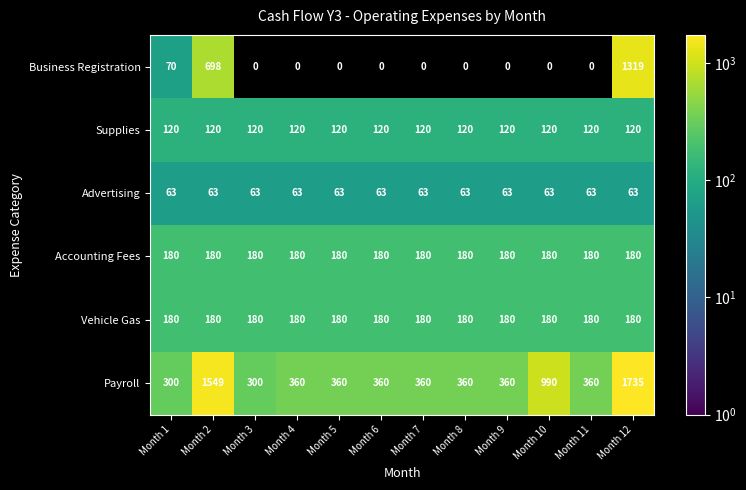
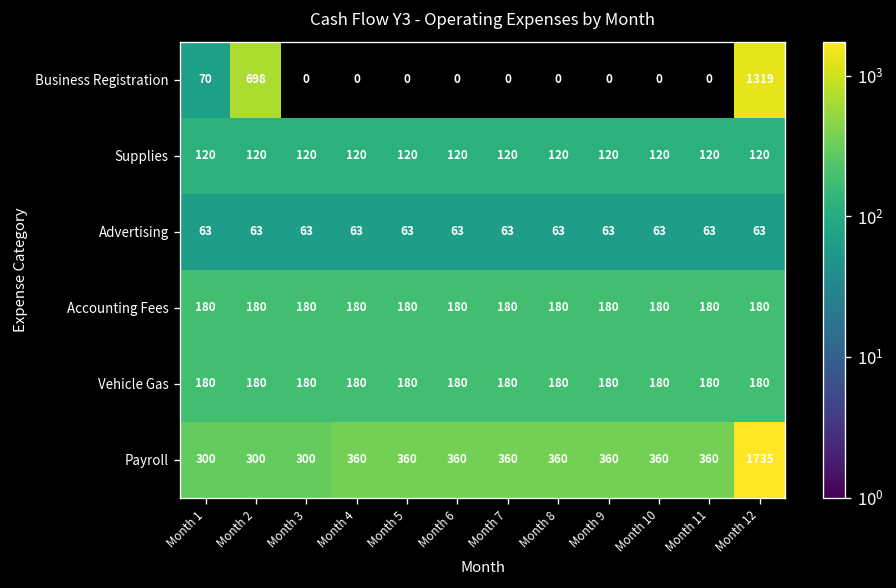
Payroll, Month 2: 1549 -> 300
Payroll, Month 10: 990 -> 360
